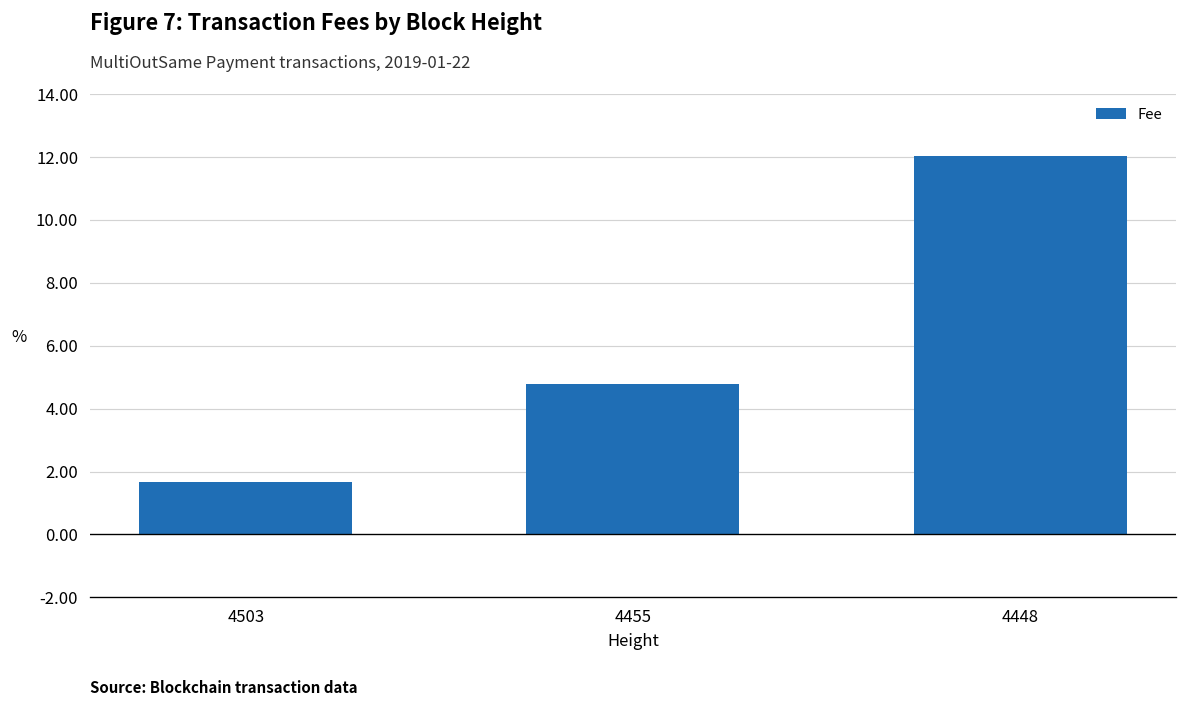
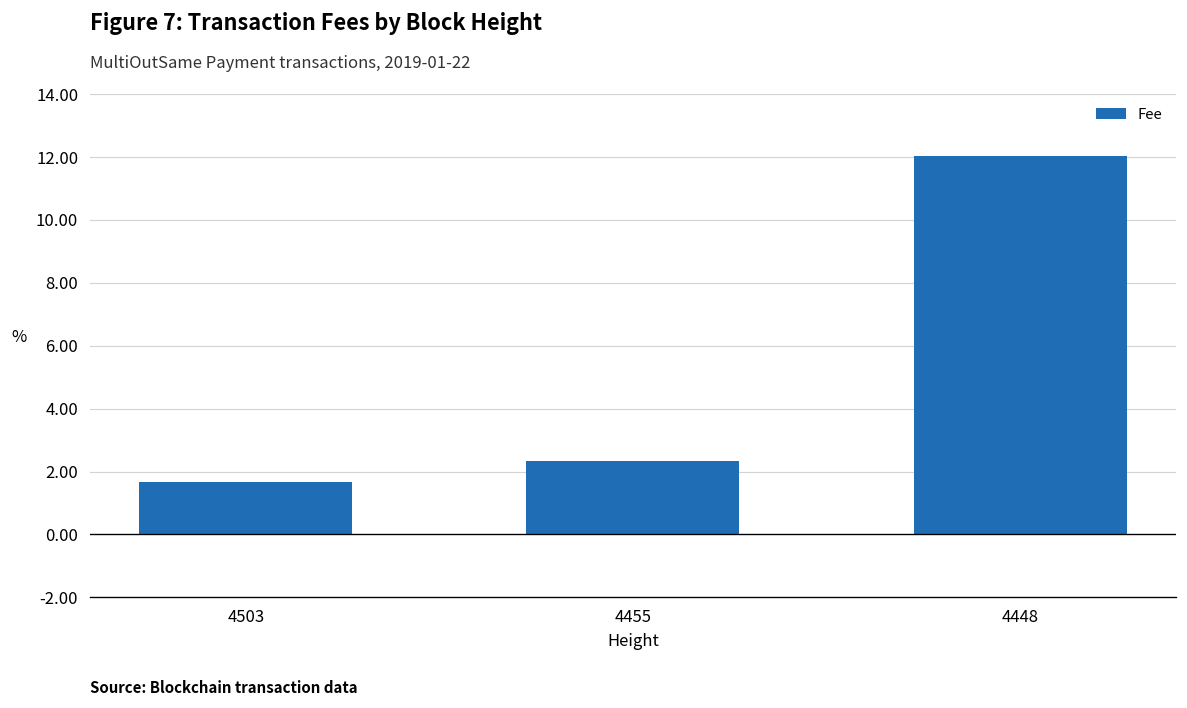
4455: 4.8 -> 2.3
